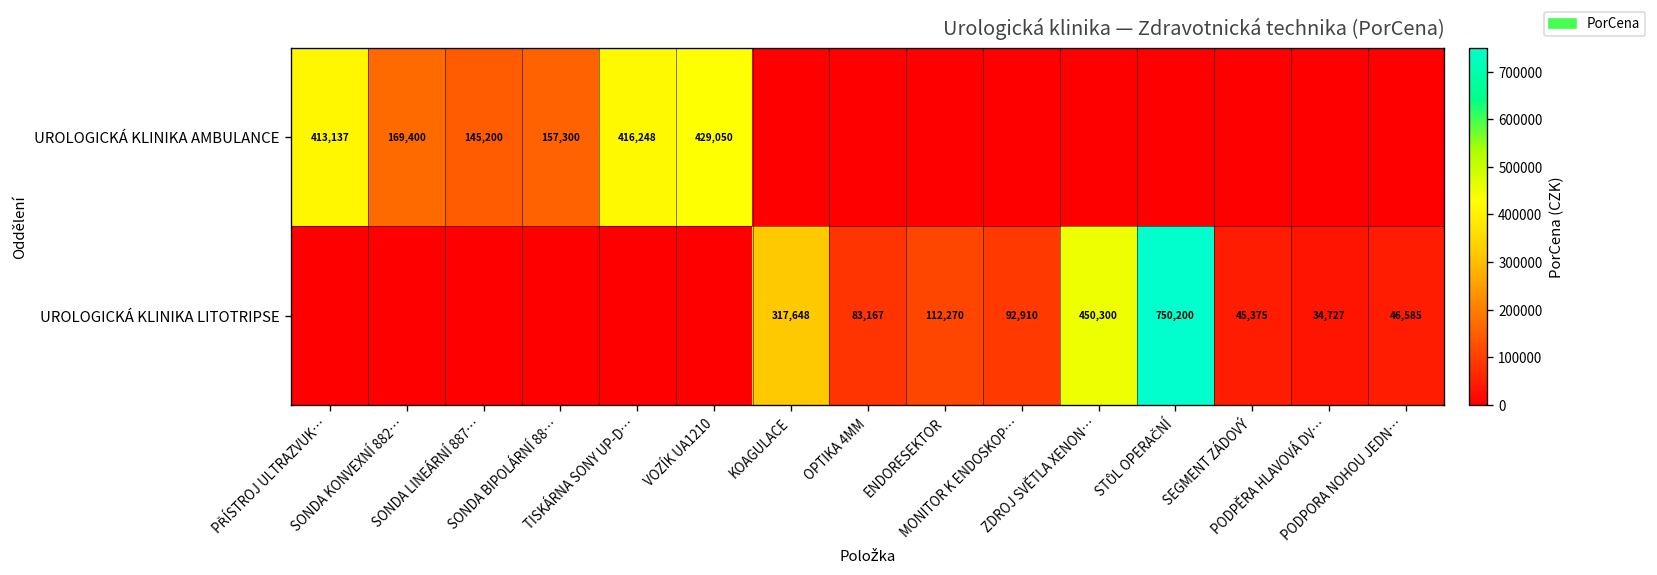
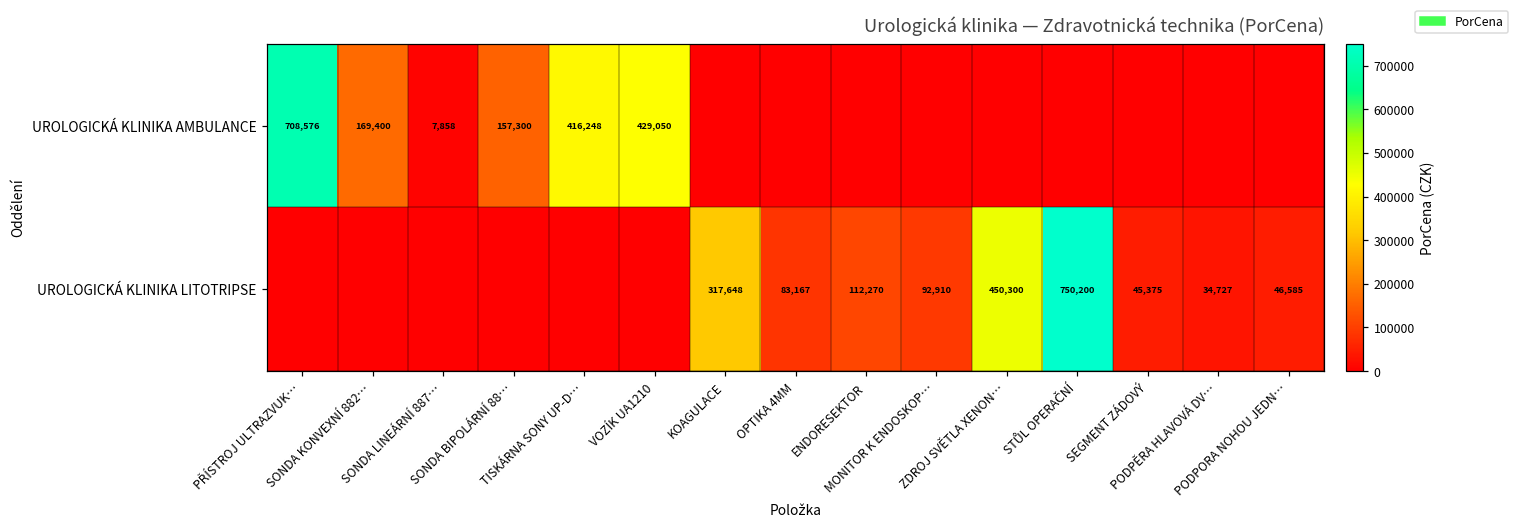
UROLOGICKÁ KLINIKA AMBULANCE, PŘÍSTROJ ULTRAZVUK…: 413,137 -> 708,576
UROLOGICKÁ KLINIKA AMBULANCE, SONDA LINEÁRNÍ 887…: 145,200 -> 7,858
